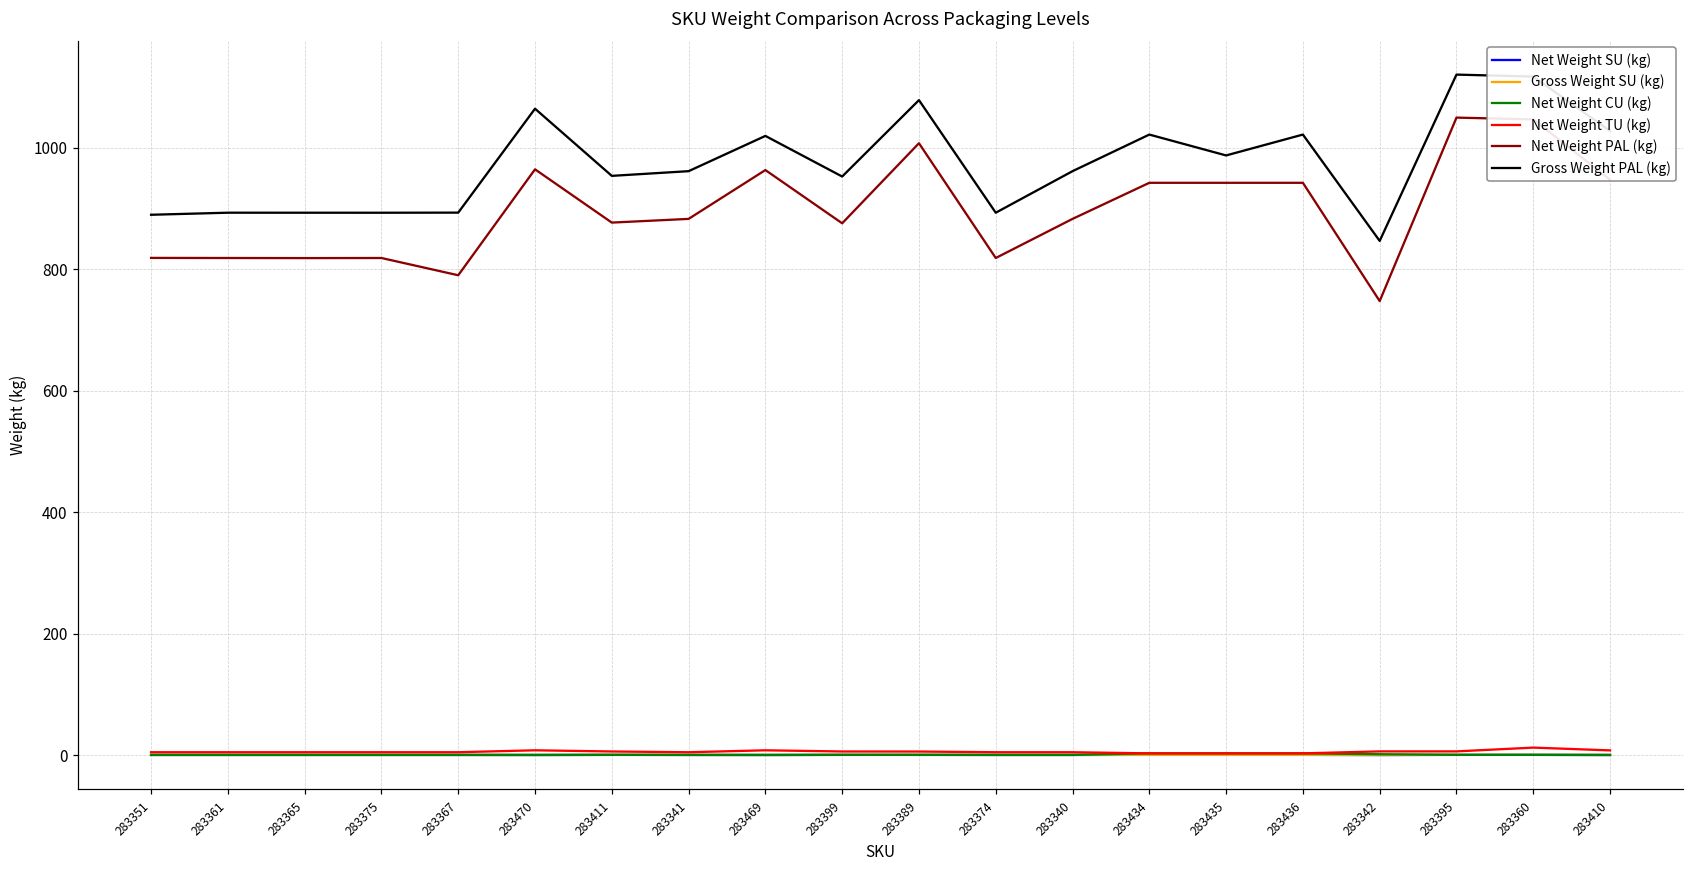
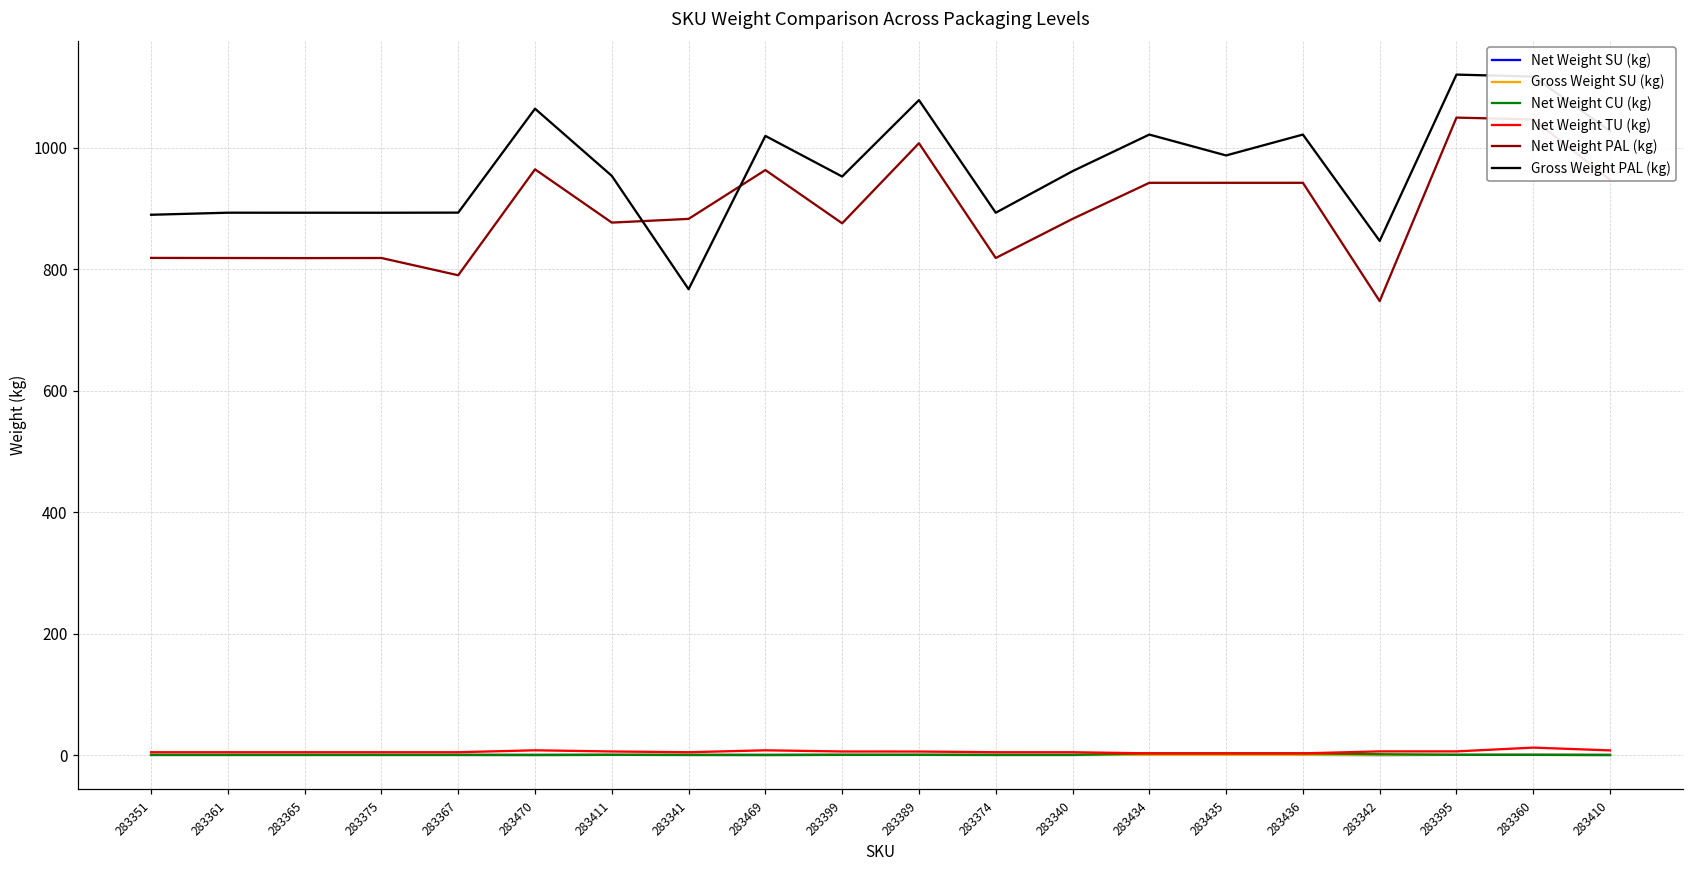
Gross Weight PAL (kg), 283341: 960 -> 770
